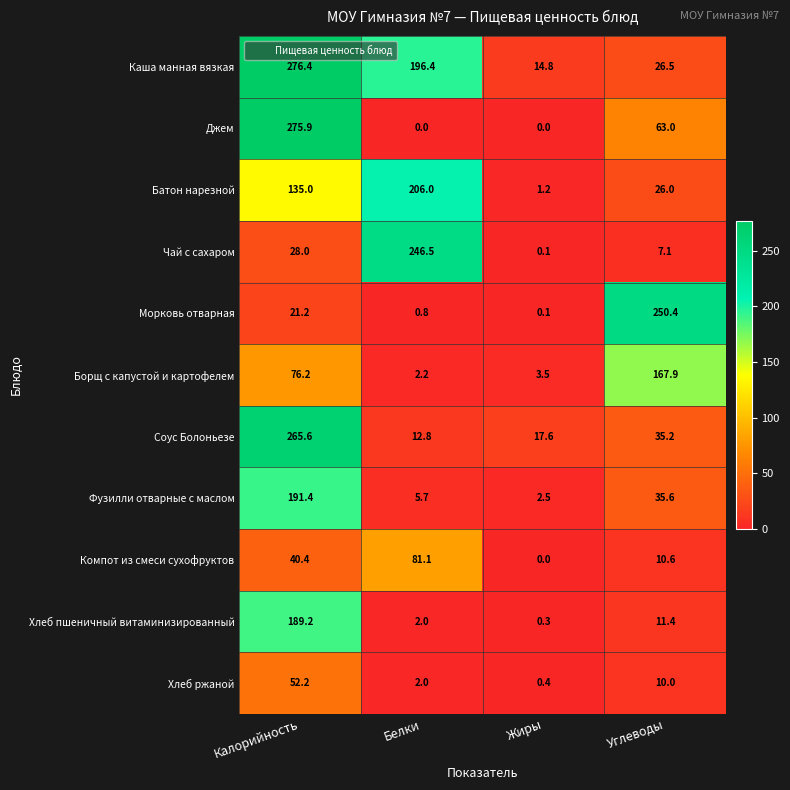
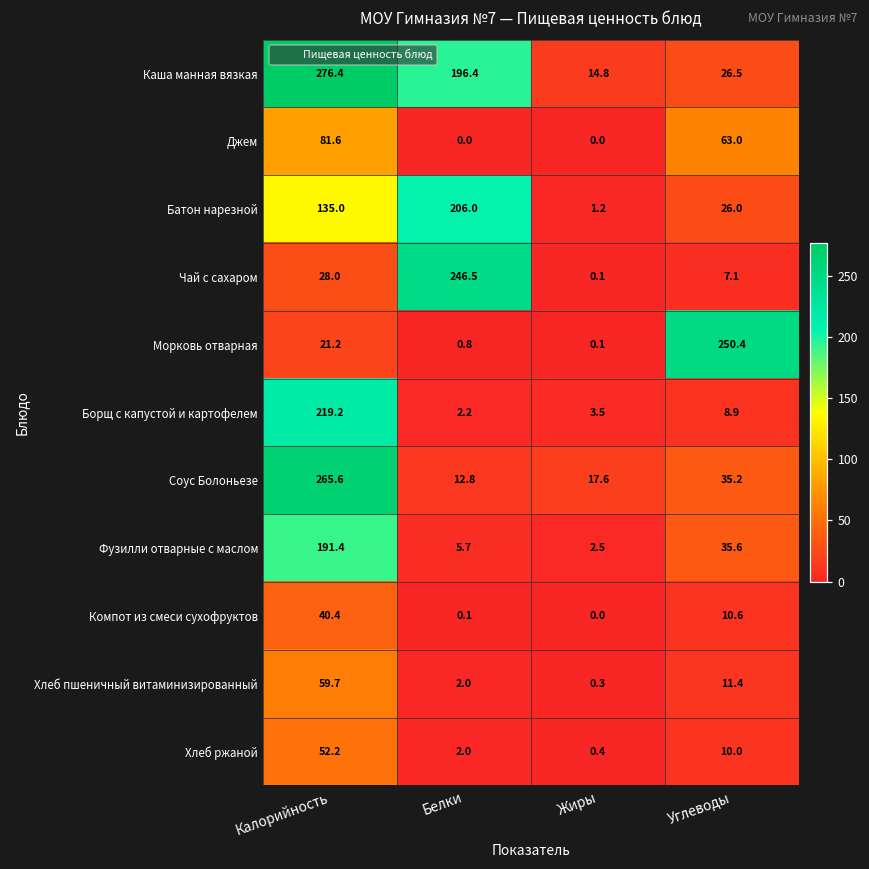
Джем, Калорийность: 275.9 -> 81.6
Борщ с капустой и картофелем, Калорийность: 76.2 -> 219.2
Борщ с капустой и картофелем, Углеводы: 167.9 -> 8.9
Компот из смеси сухофруктов, Белки: 81.1 -> 0.1
Хлеб пшеничный витаминизированный, Калорийность: 189.2 -> 59.7
